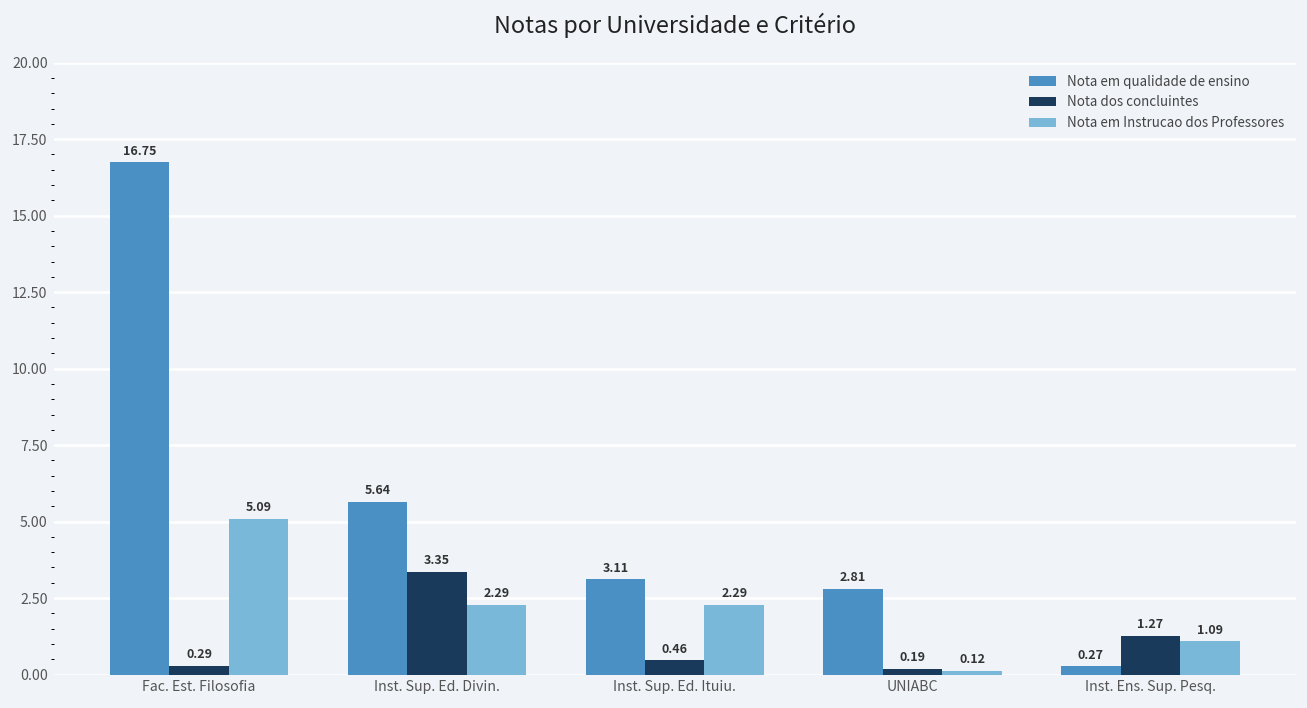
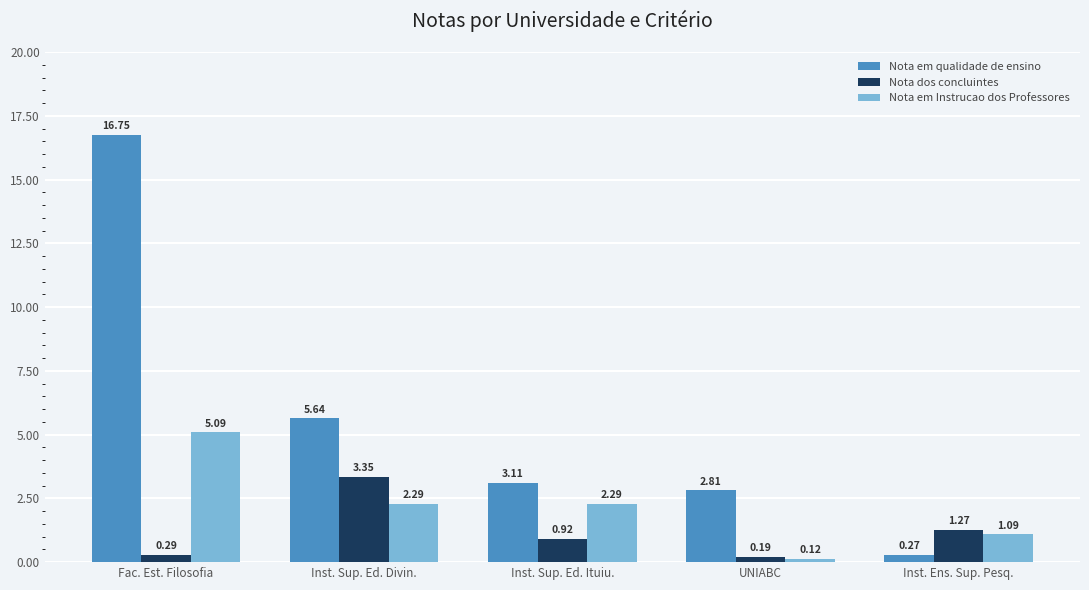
Nota dos concluintes, Inst. Sup. Ed. Ituiu.: 0.46 -> 0.92
